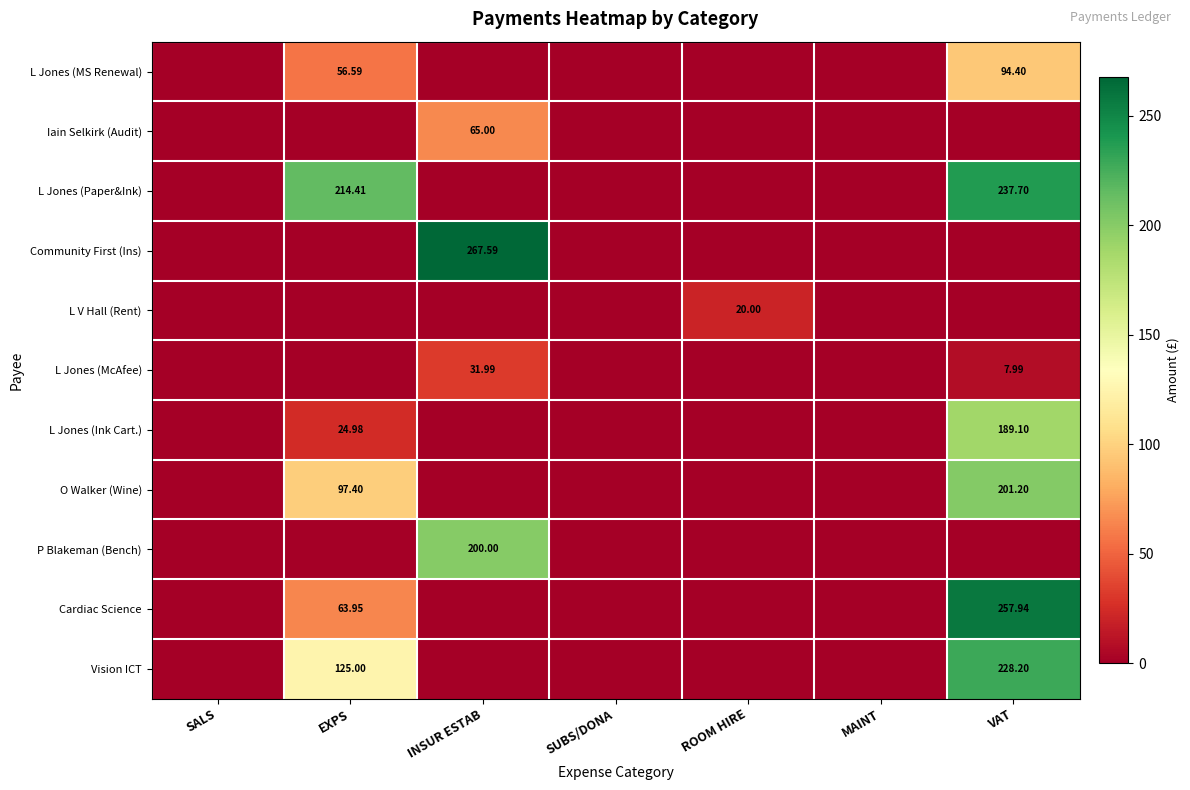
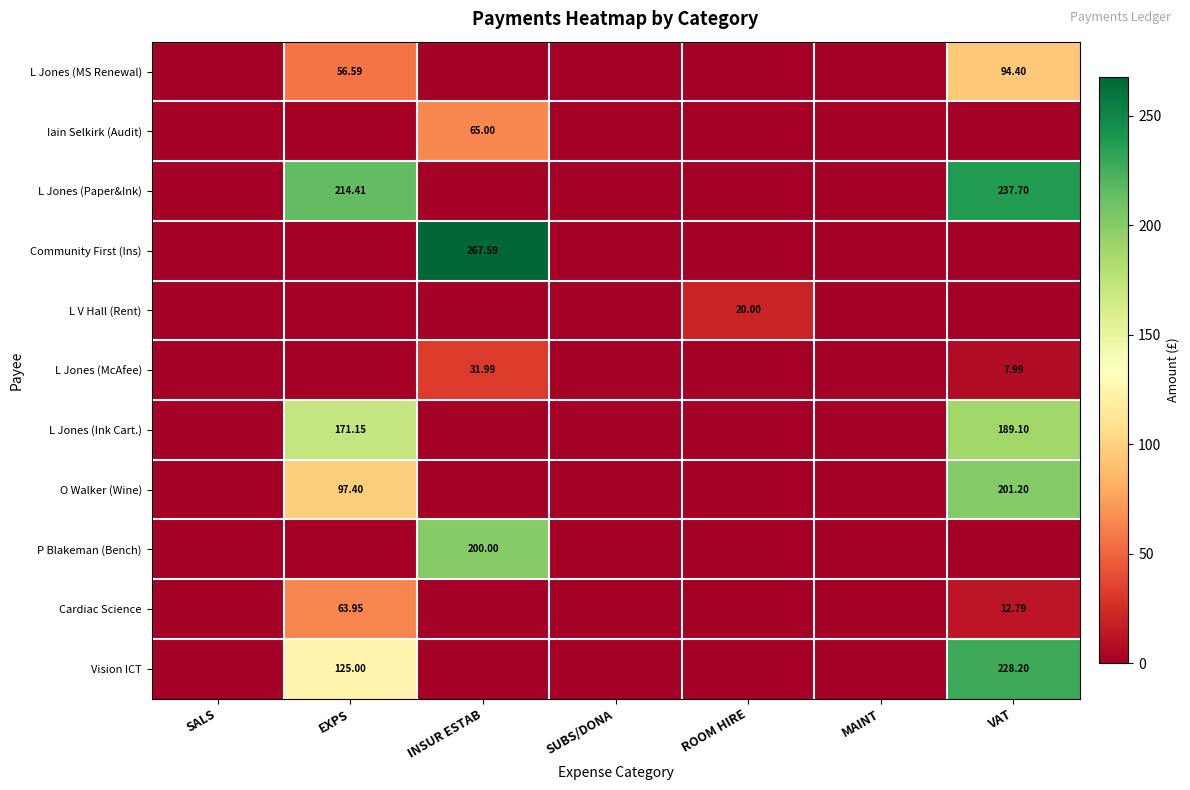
L Jones (Ink Cart.), EXPS: 24.98 -> 171.15
Cardiac Science, VAT: 257.94 -> 12.79
